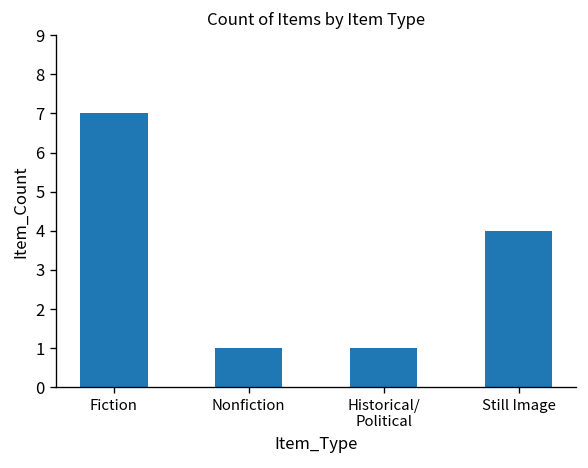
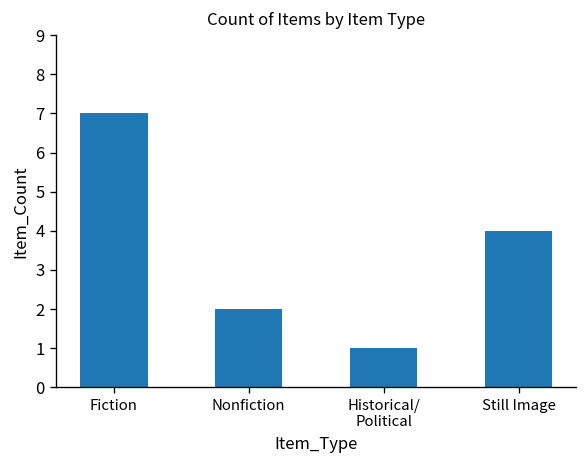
Nonfiction: 1 -> 2
